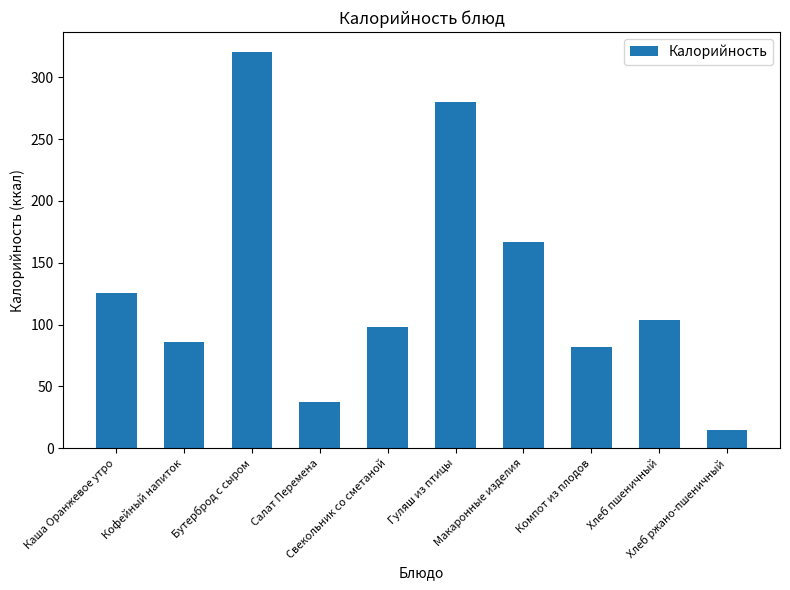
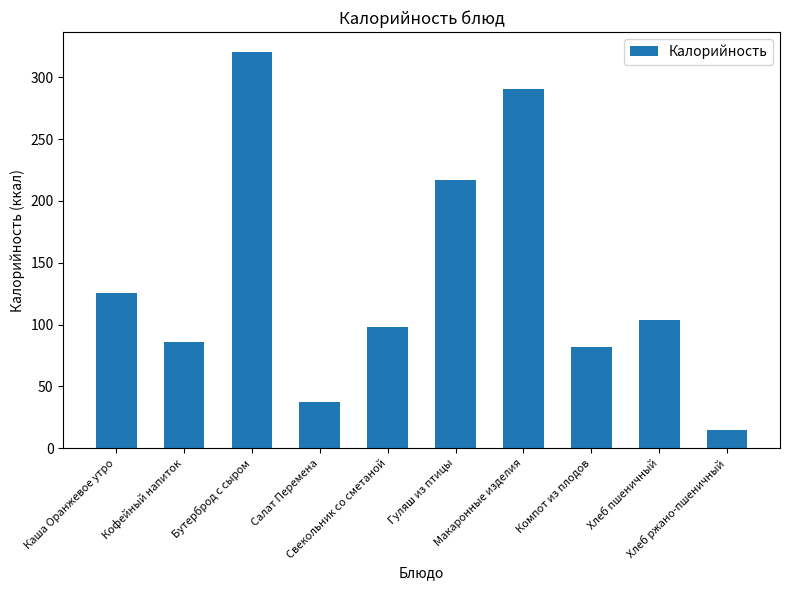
Гуляш из птицы: 280 -> 217
Макаронные изделия: 167 -> 291
